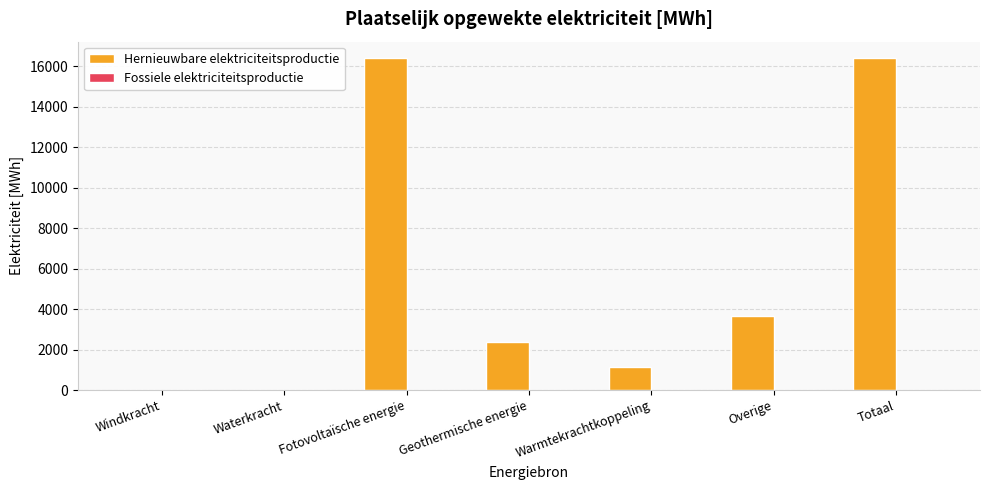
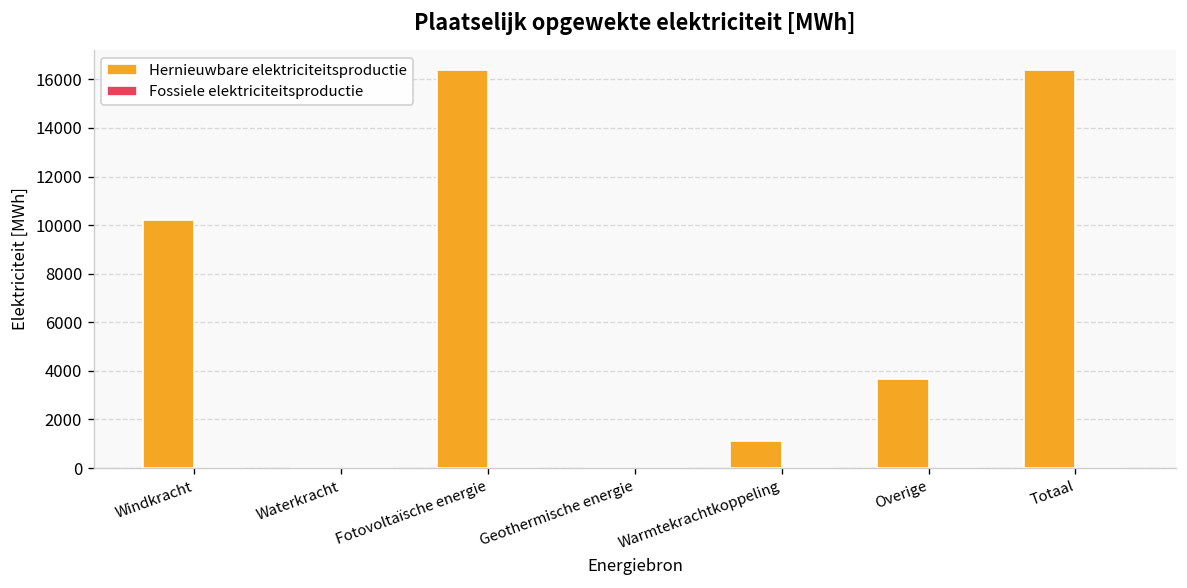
Hernieuwbare elektriciteitsproductie, Windkracht: 0 -> 10200
Hernieuwbare elektriciteitsproductie, Geothermische energie: 2400 -> 0
